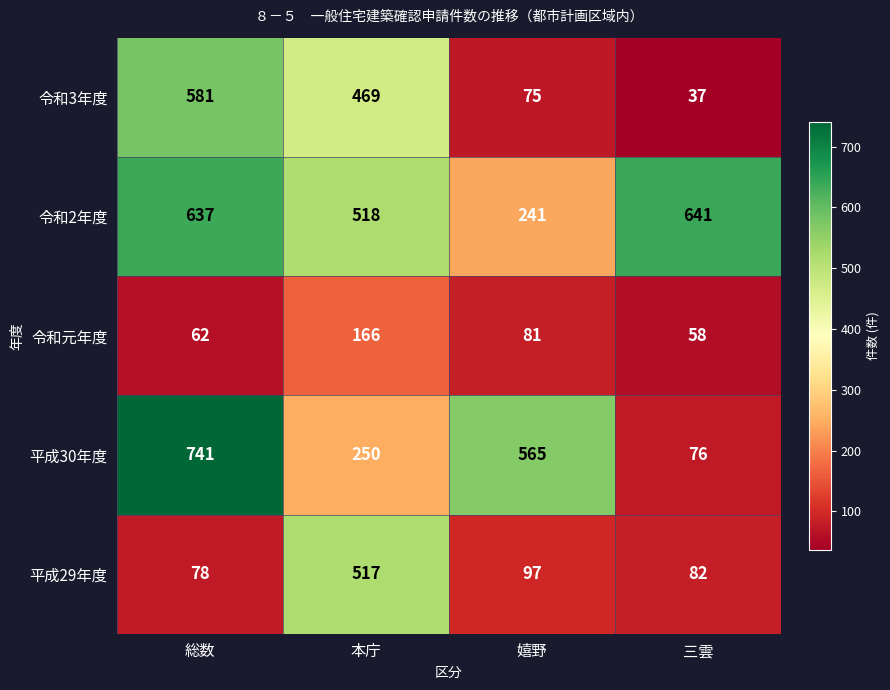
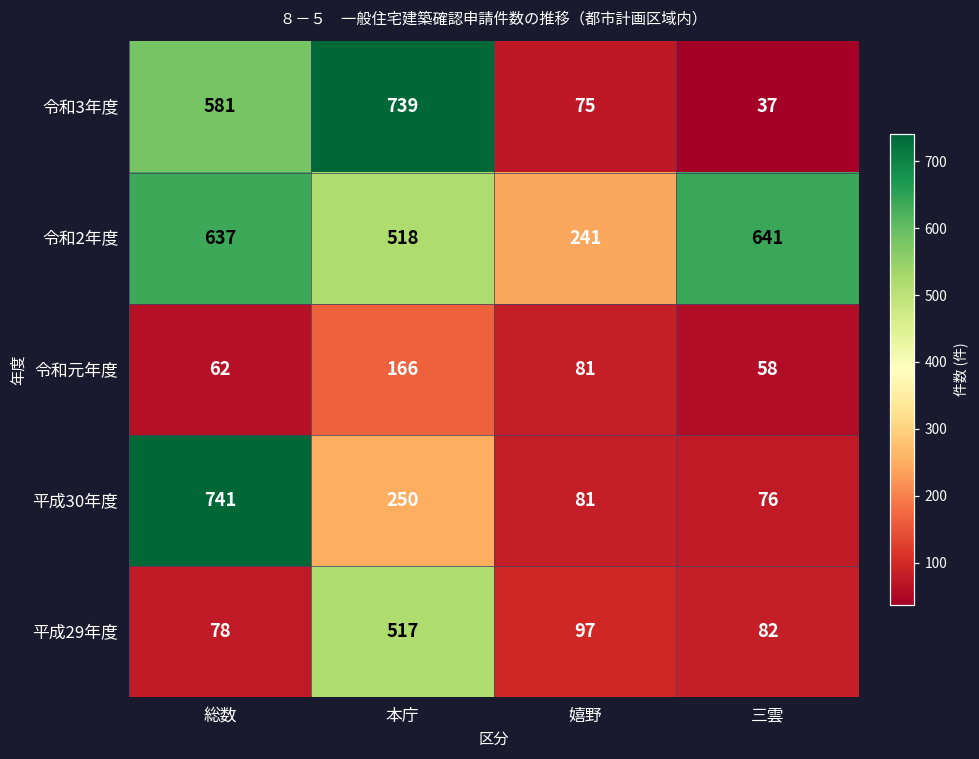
令和3年度, 本庁: 469 -> 739
平成30年度, 嬉野: 565 -> 81
